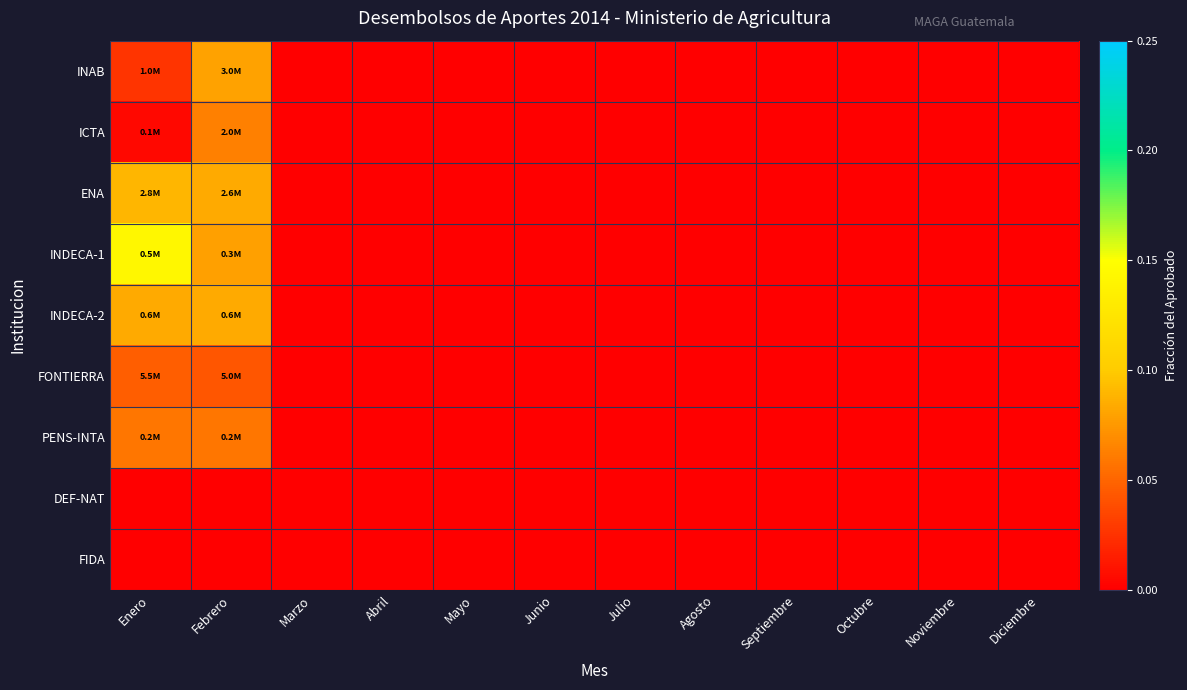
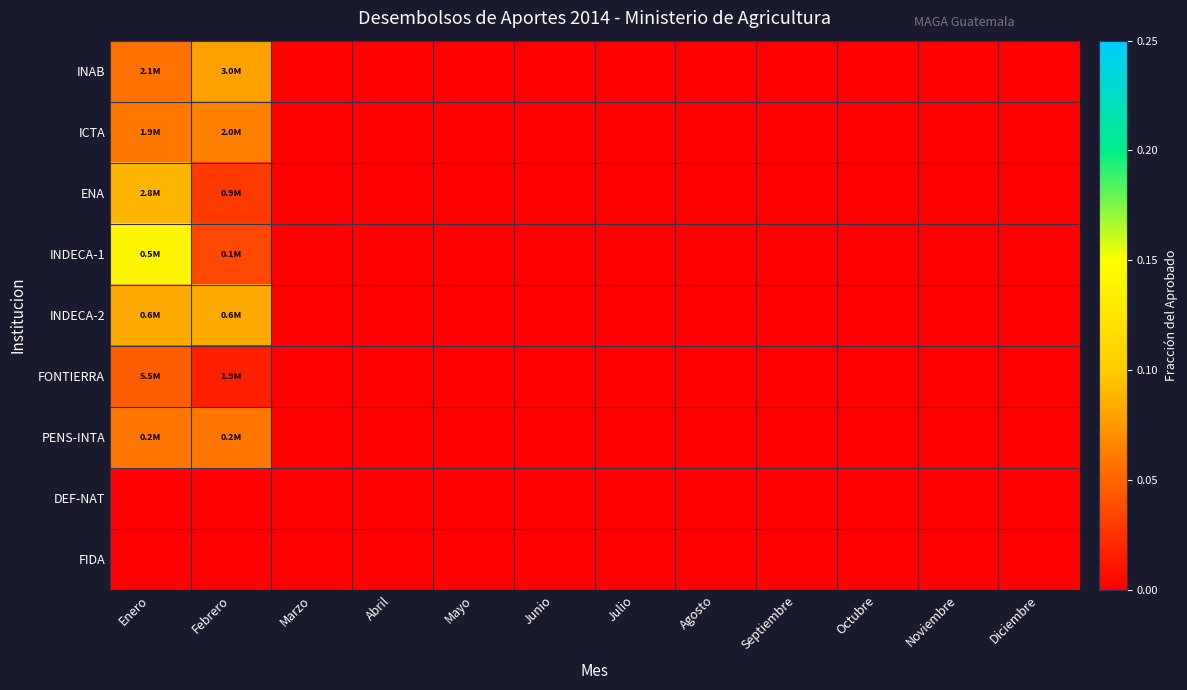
INAB, Enero: 1.0M -> 2.1M
ICTA, Enero: 0.1M -> 1.9M
ENA, Febrero: 2.6M -> 0.9M
INDECA-1, Febrero: 0.3M -> 0.1M
FONTIERRA, Febrero: 5.0M -> 1.9M
